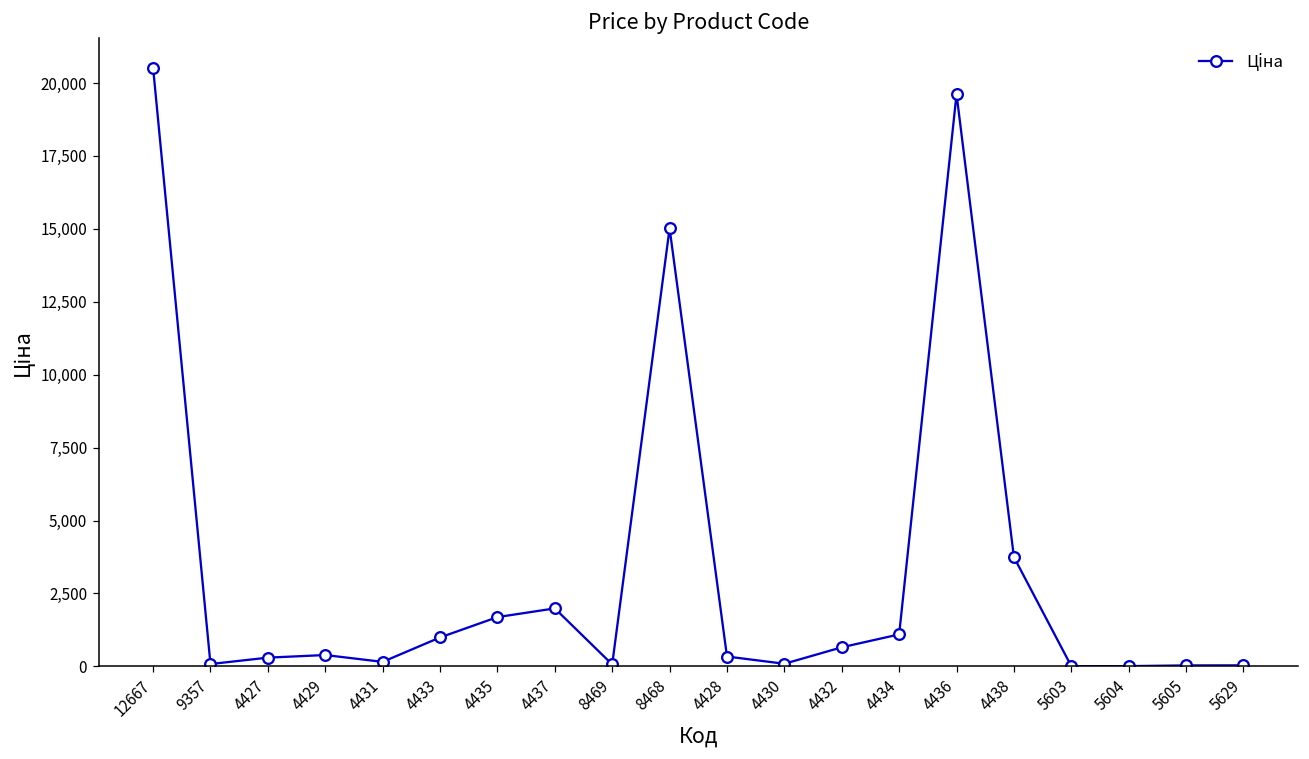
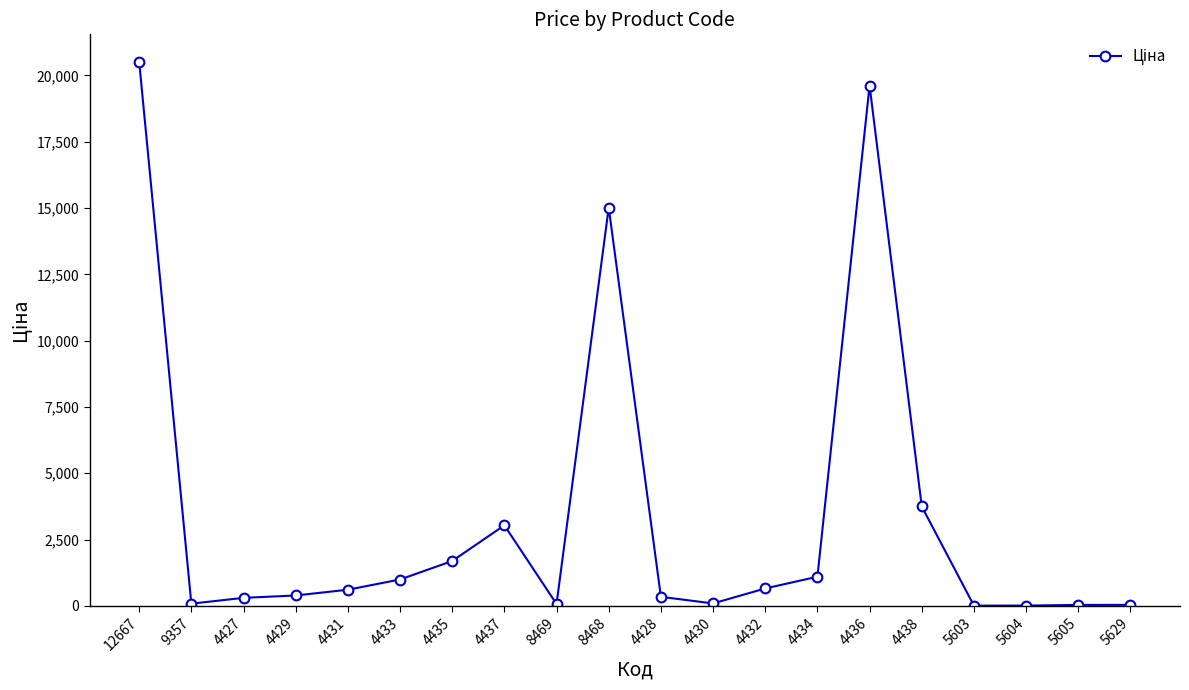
4431: 200 -> 600
4437: 2,000 -> 3,000
